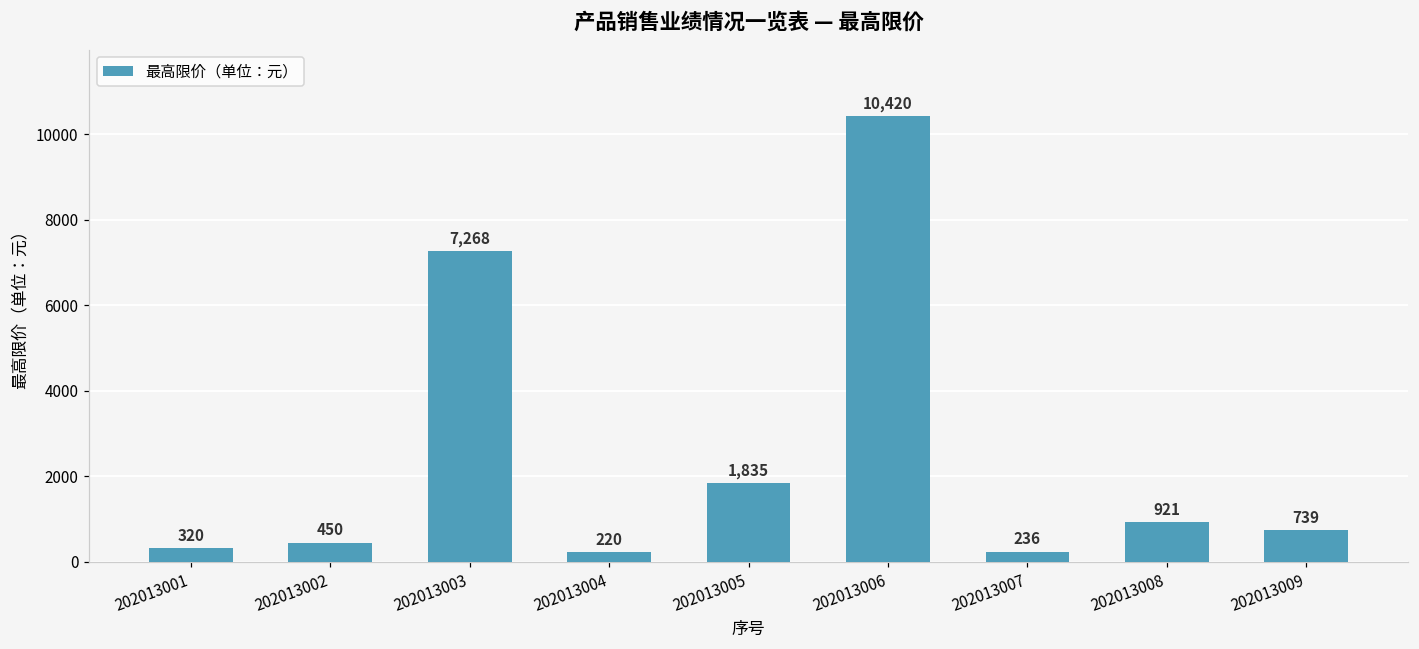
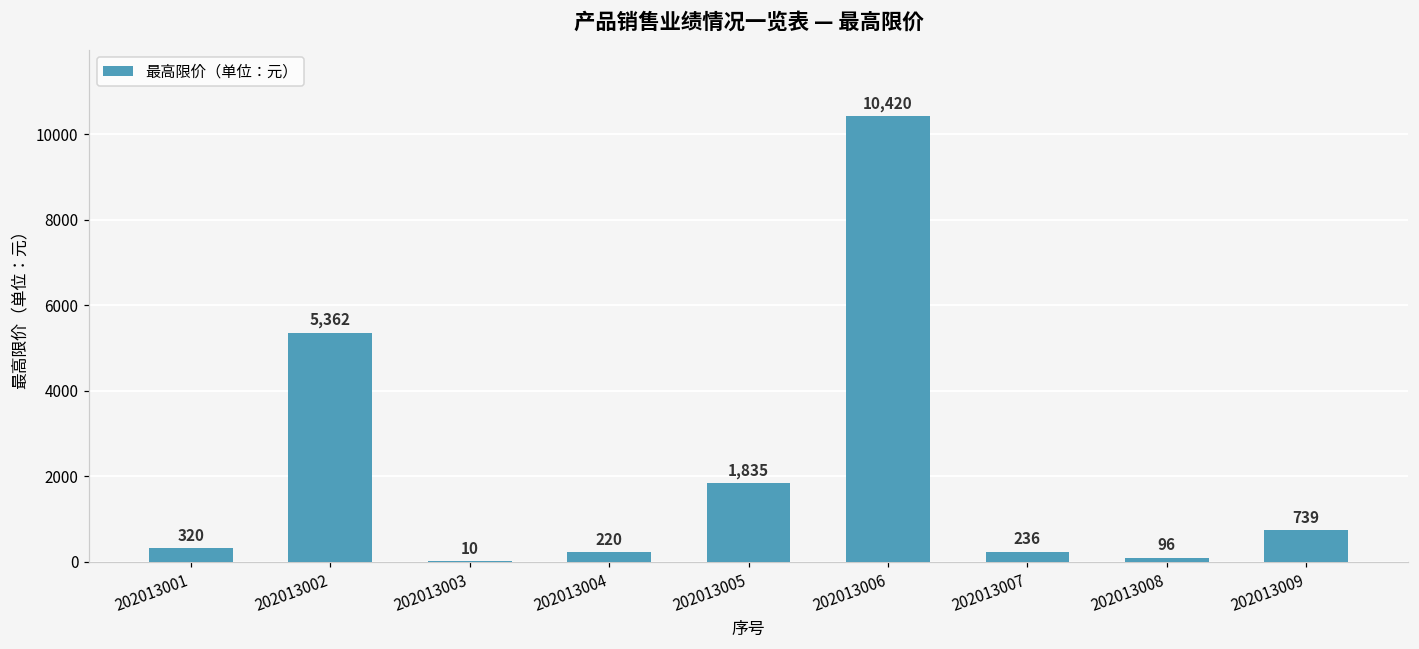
202013002: 450 -> 5,362
202013003: 7,268 -> 10
202013008: 921 -> 96
